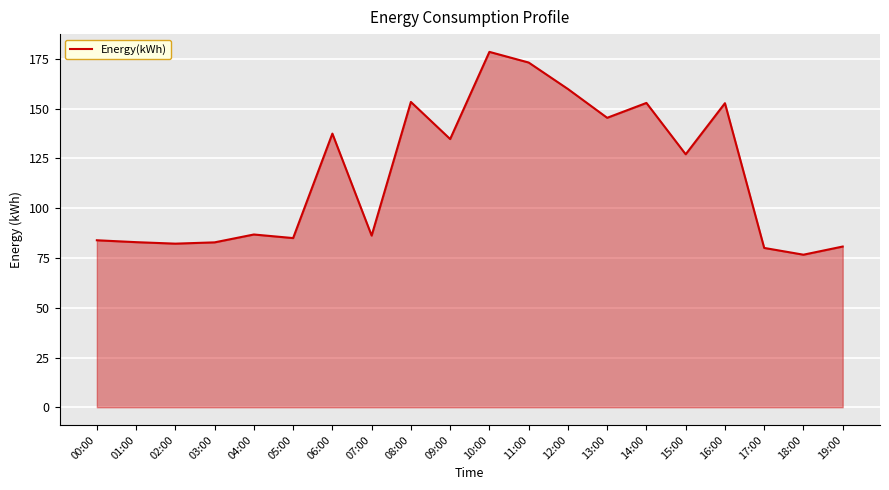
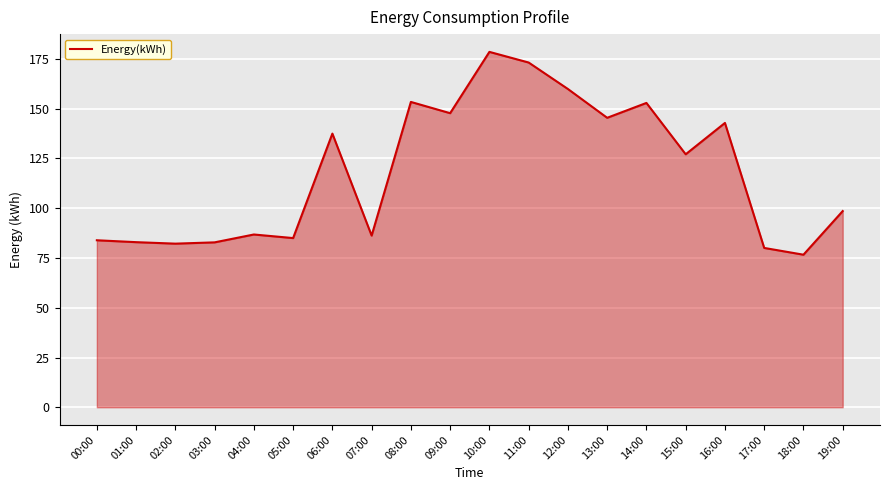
09:00: 135 -> 148
16:00: 153 -> 143
19:00: 81 -> 99
